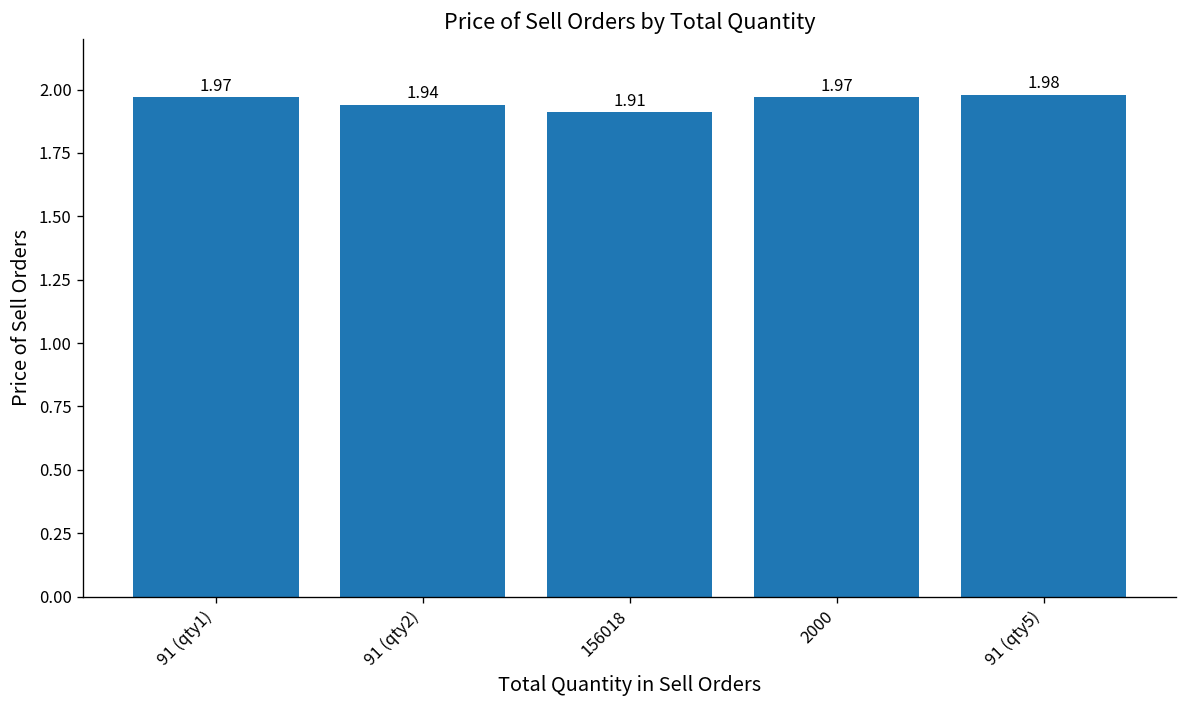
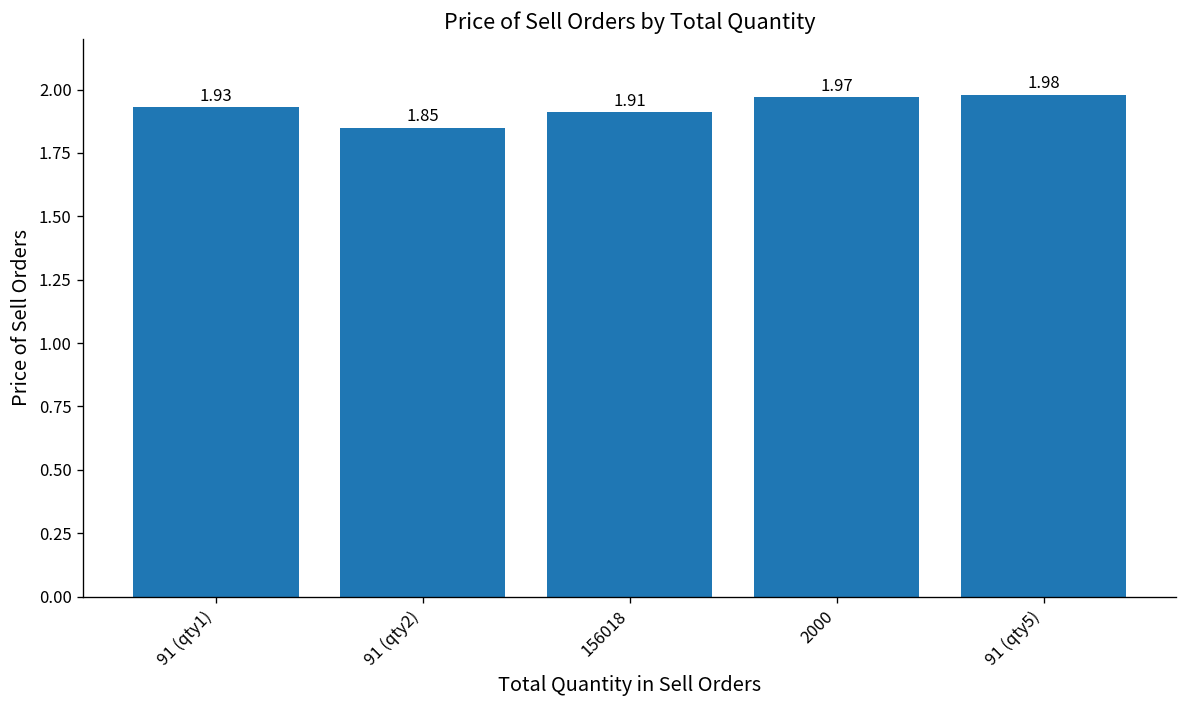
91 (qty1): 1.97 -> 1.93
91 (qty2): 1.94 -> 1.85
